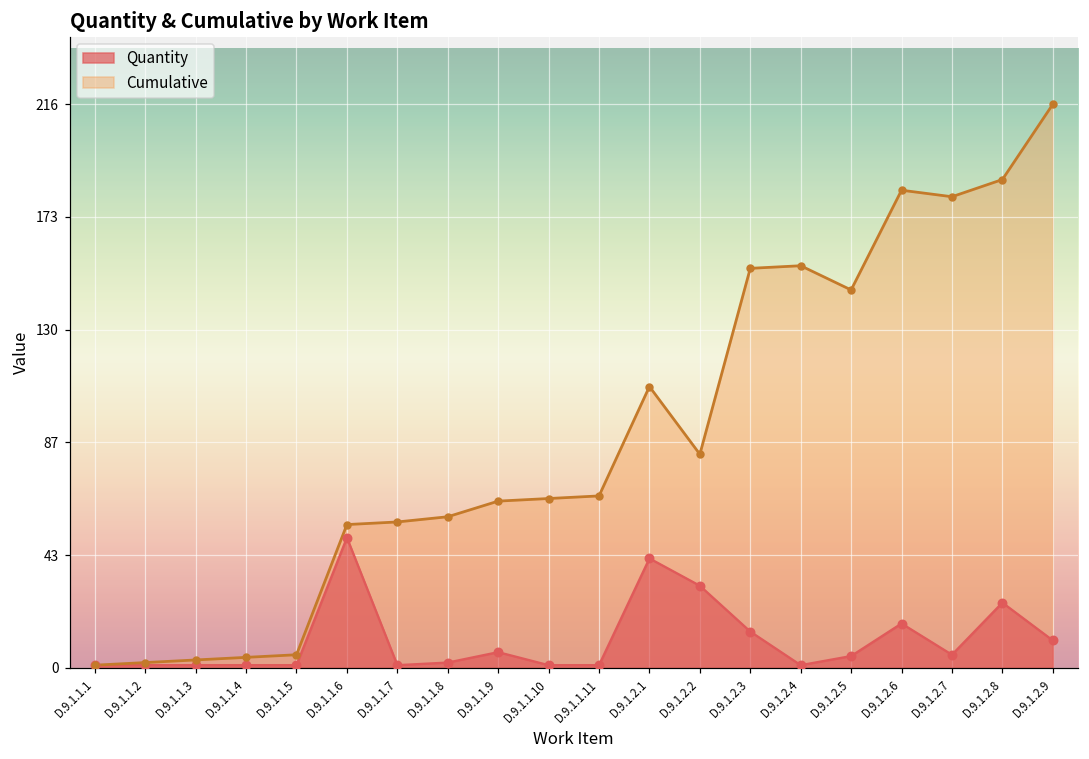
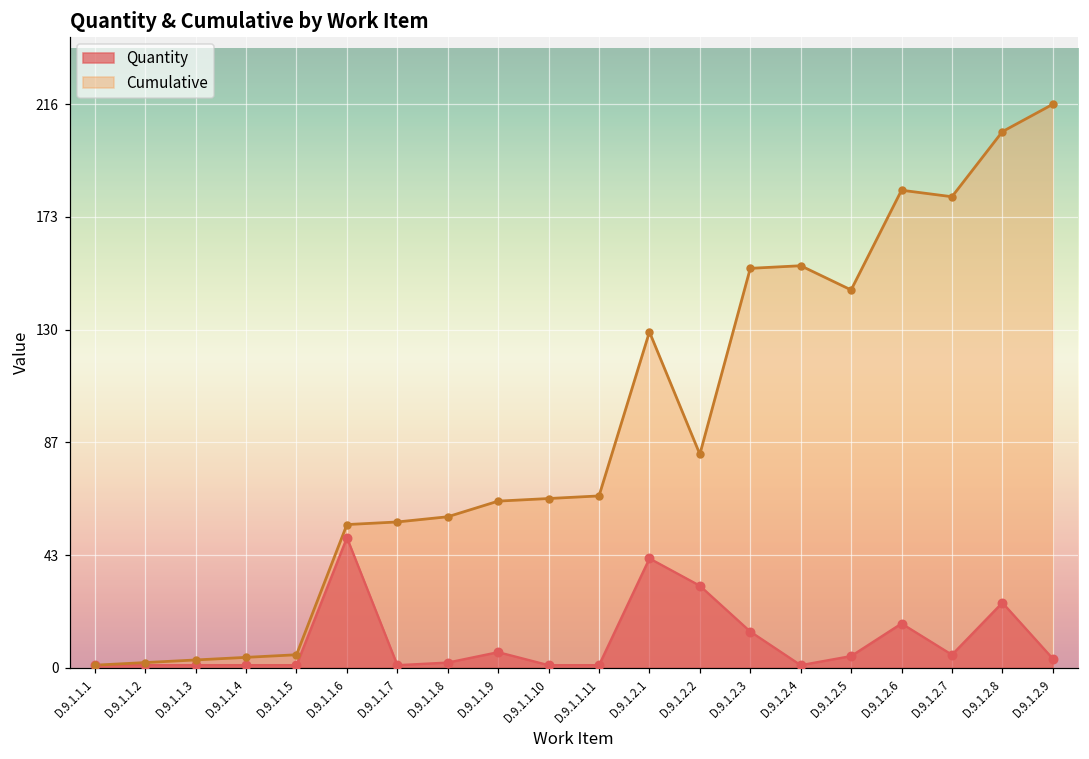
Cumulative, D.9.1.2.1: 108 -> 129
Cumulative, D.9.1.2.8: 188 -> 206
Quantity, D.9.1.2.9: 11 -> 4
